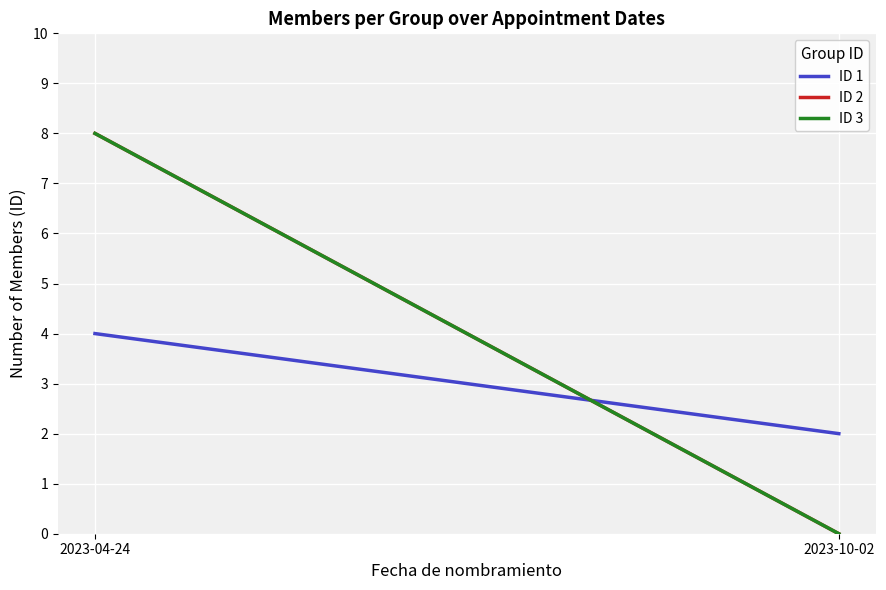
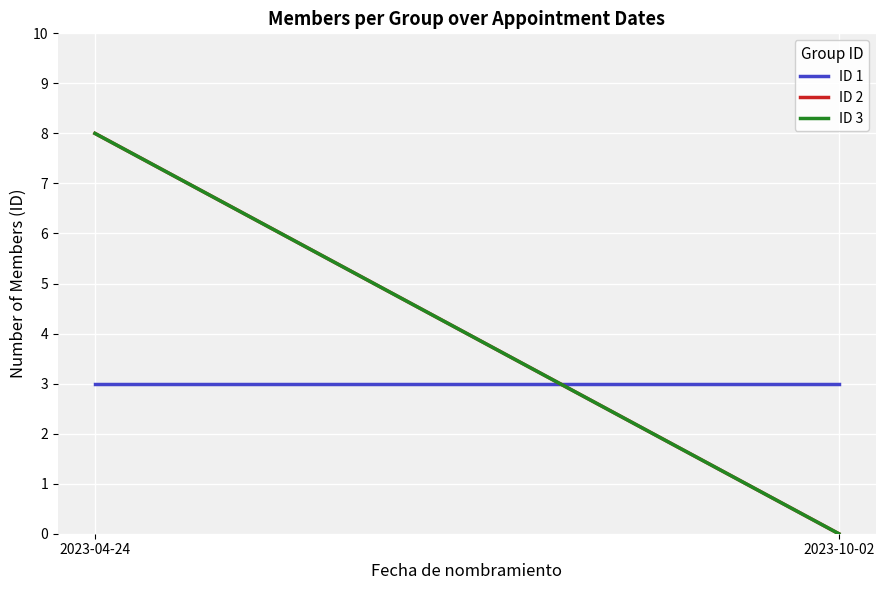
ID 1, 2023-04-24: 4 -> 3
ID 1, 2023-10-02: 2 -> 3
